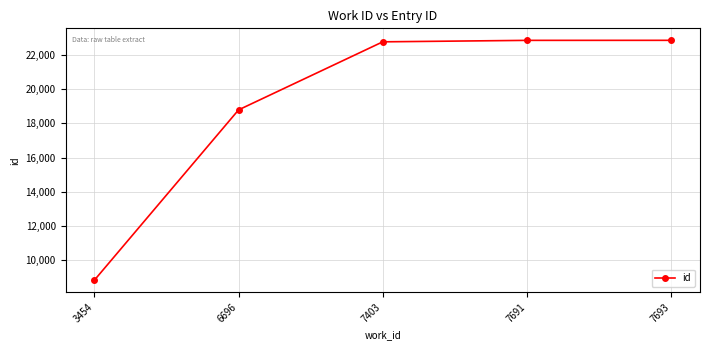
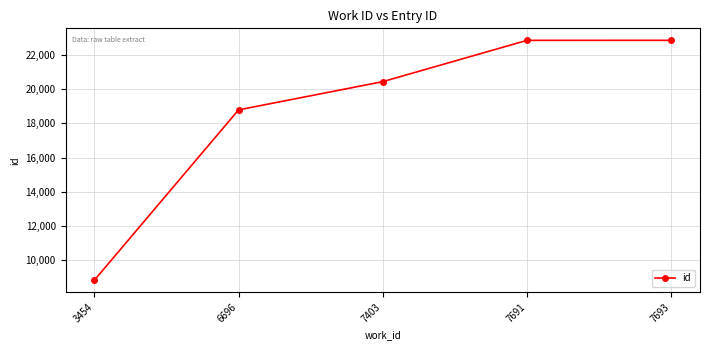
7403: 22,800 -> 20,400
